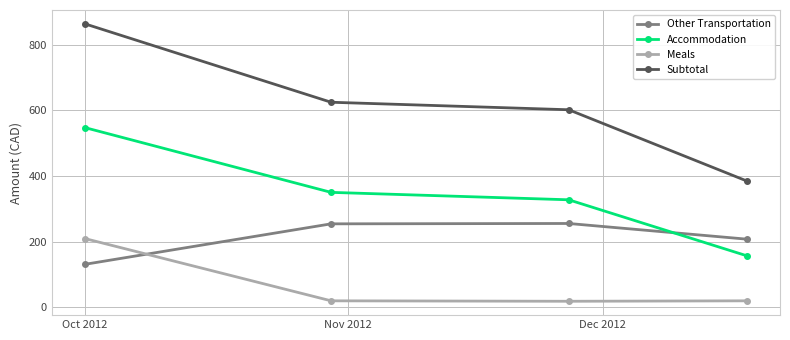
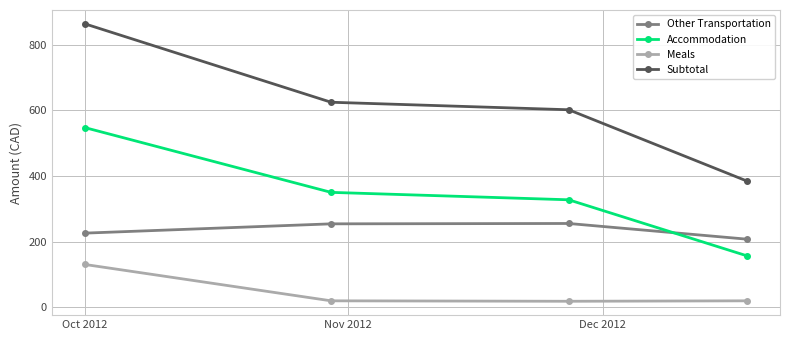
Other Transportation, Oct 2012: 130 -> 230
Meals, Oct 2012: 210 -> 130
